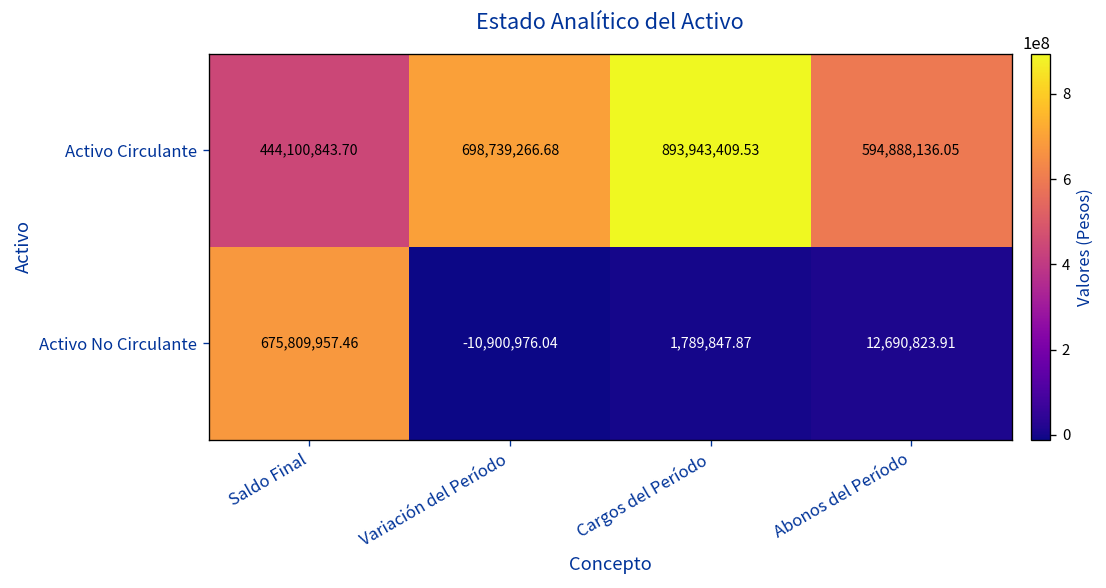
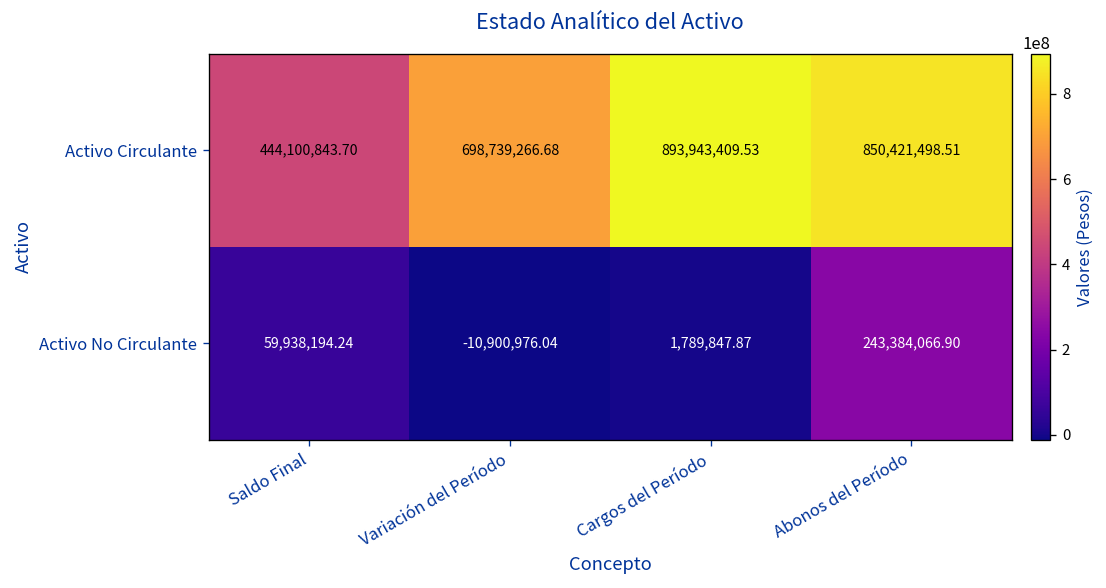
Activo Circulante, Abonos del Período: 594,888,136.05 -> 850,421,498.51
Activo No Circulante, Saldo Final: 675,809,957.46 -> 59,938,194.24
Activo No Circulante, Abonos del Período: 12,690,823.91 -> 243,384,066.90
